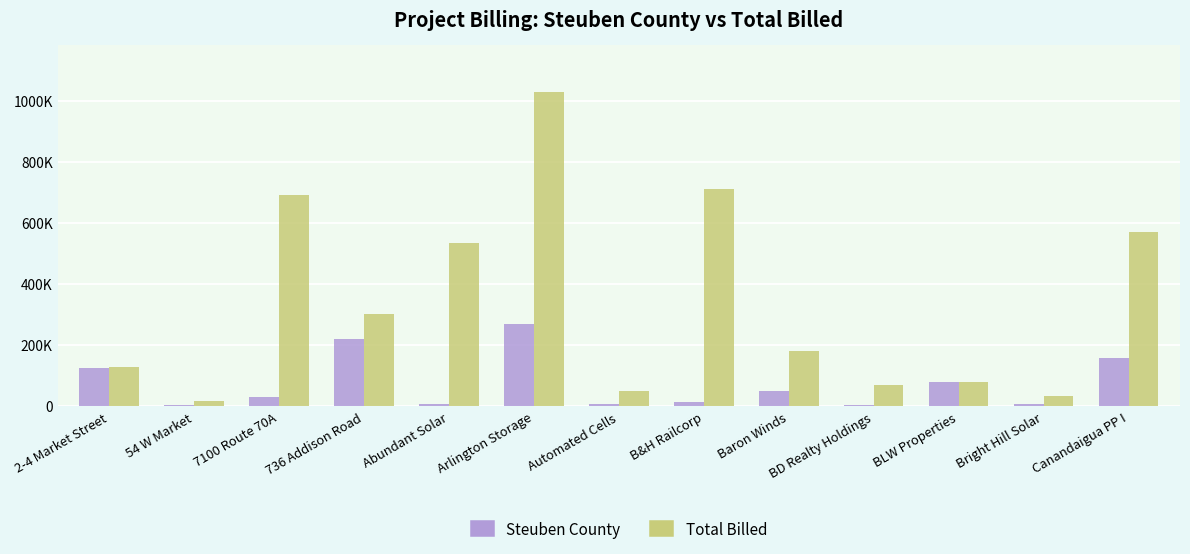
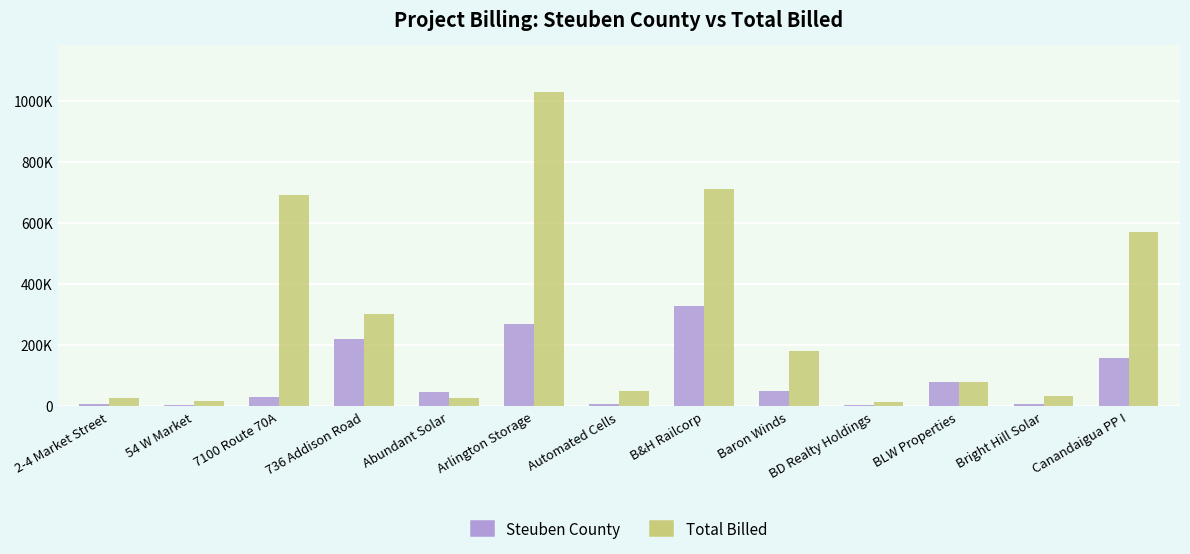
Steuben County, 2-4 Market Street: 120000 -> 0
Total Billed, 2-4 Market Street: 130000 -> 20000
Steuben County, Abundant Solar: 10000 -> 50000
Total Billed, Abundant Solar: 530000 -> 20000
Steuben County, B&H Railcorp: 10000 -> 330000
Total Billed, BD Realty Holdings: 70000 -> 10000
